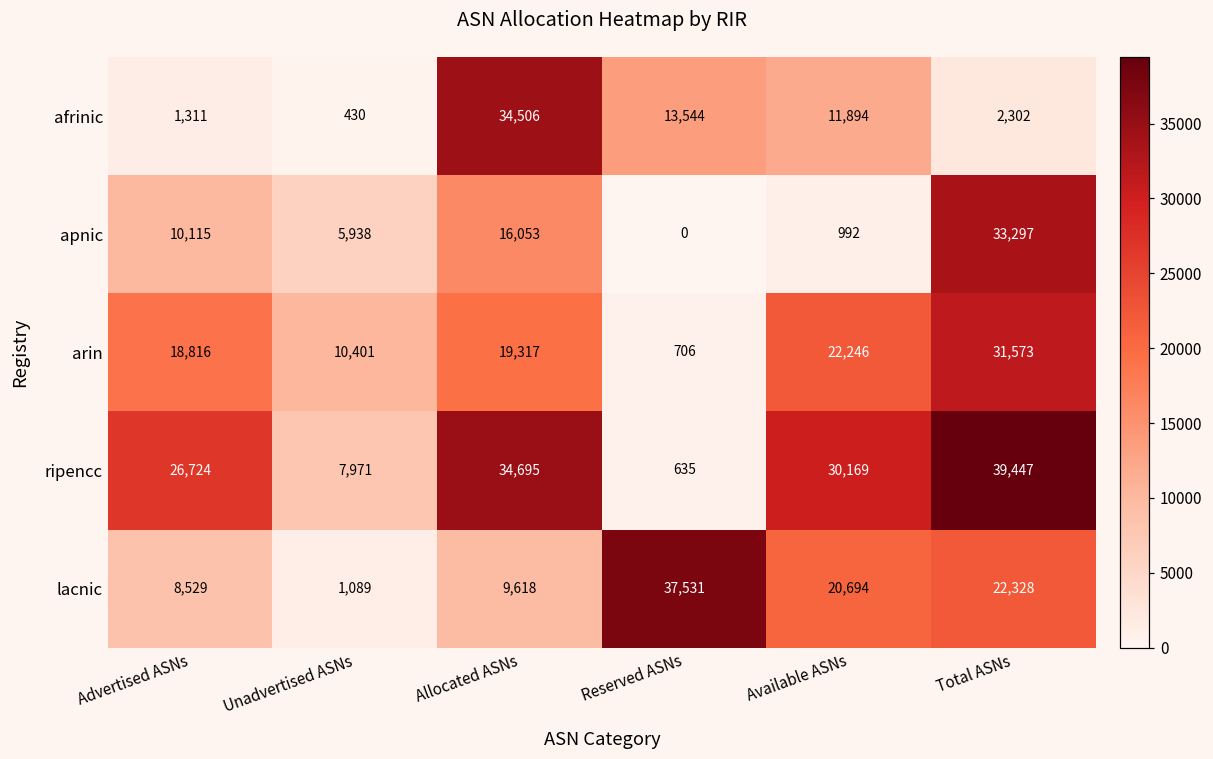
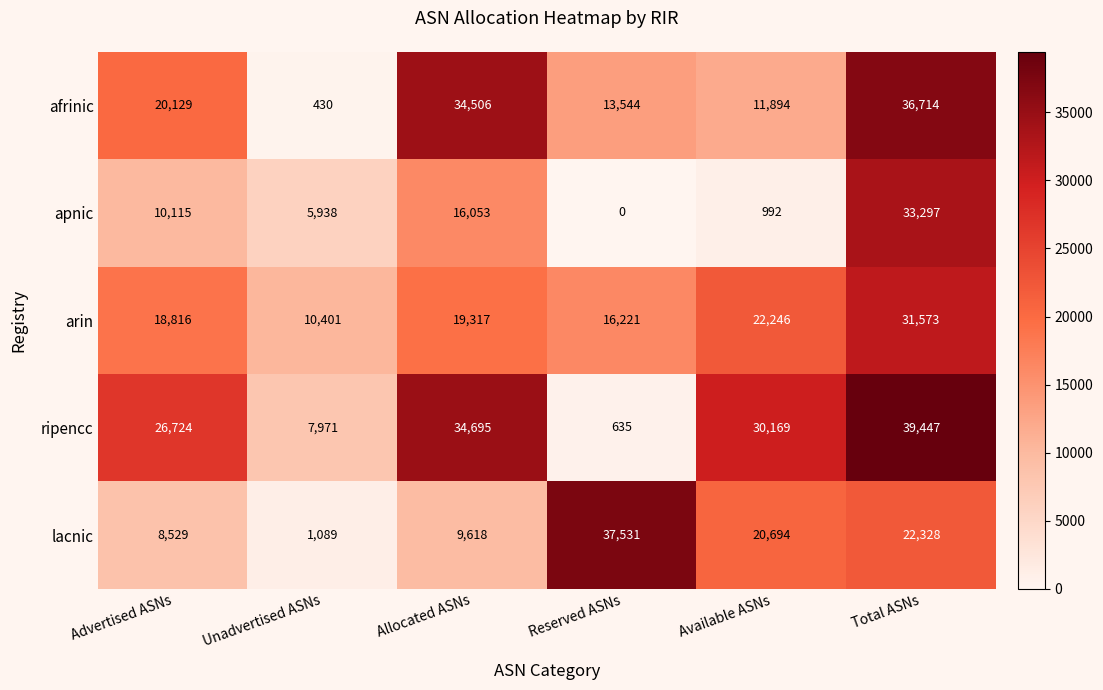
afrinic, Advertised ASNs: 1,311 -> 20,129
afrinic, Total ASNs: 2,302 -> 36,714
arin, Reserved ASNs: 706 -> 16,221
